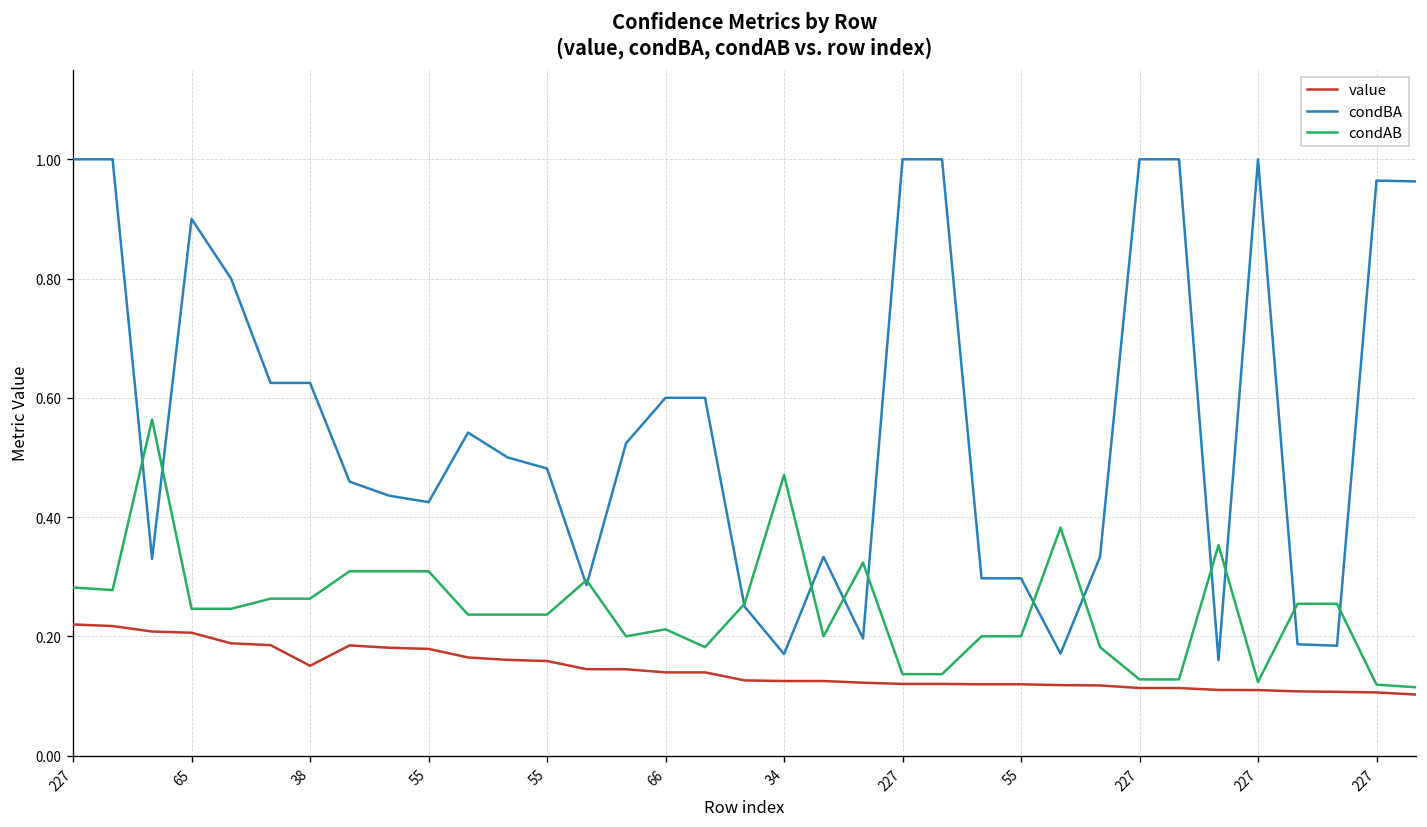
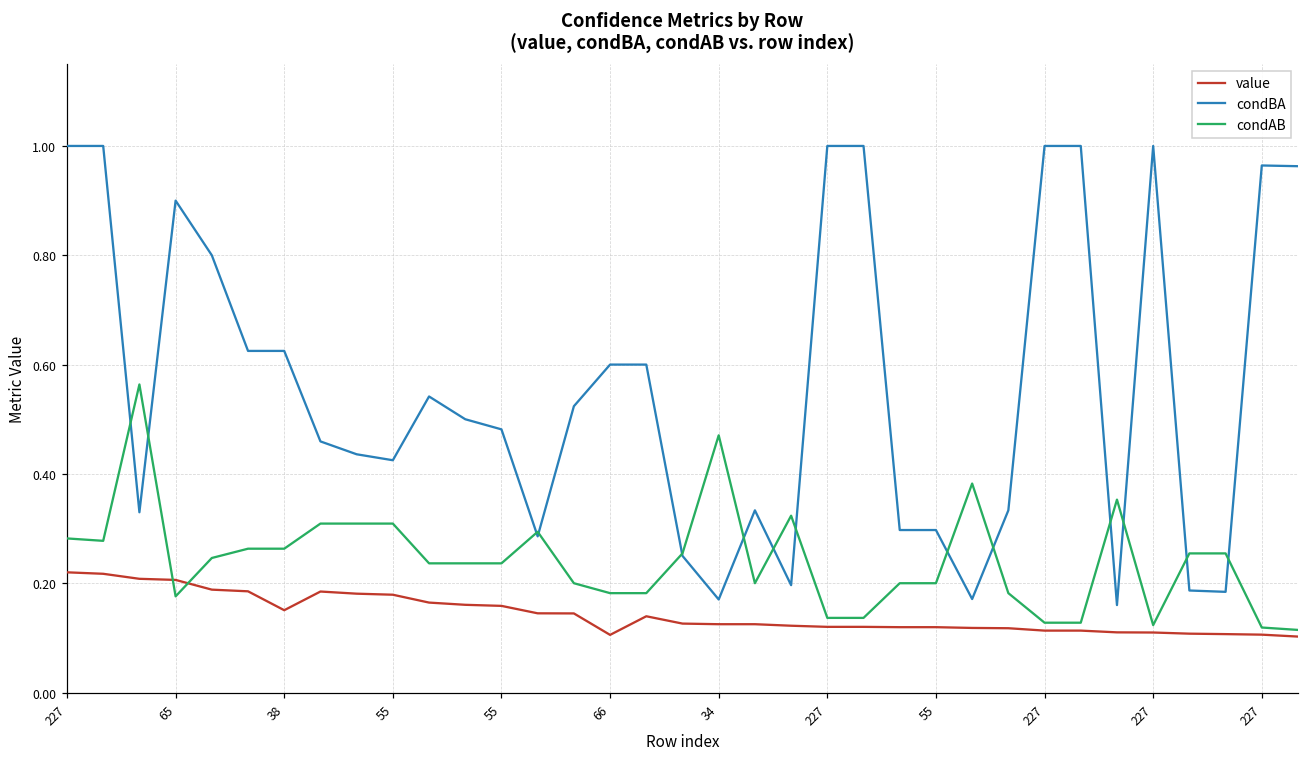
condAB, 65: 0.25 -> 0.18
value, 66: 0.14 -> 0.11
condAB, 66: 0.21 -> 0.18
